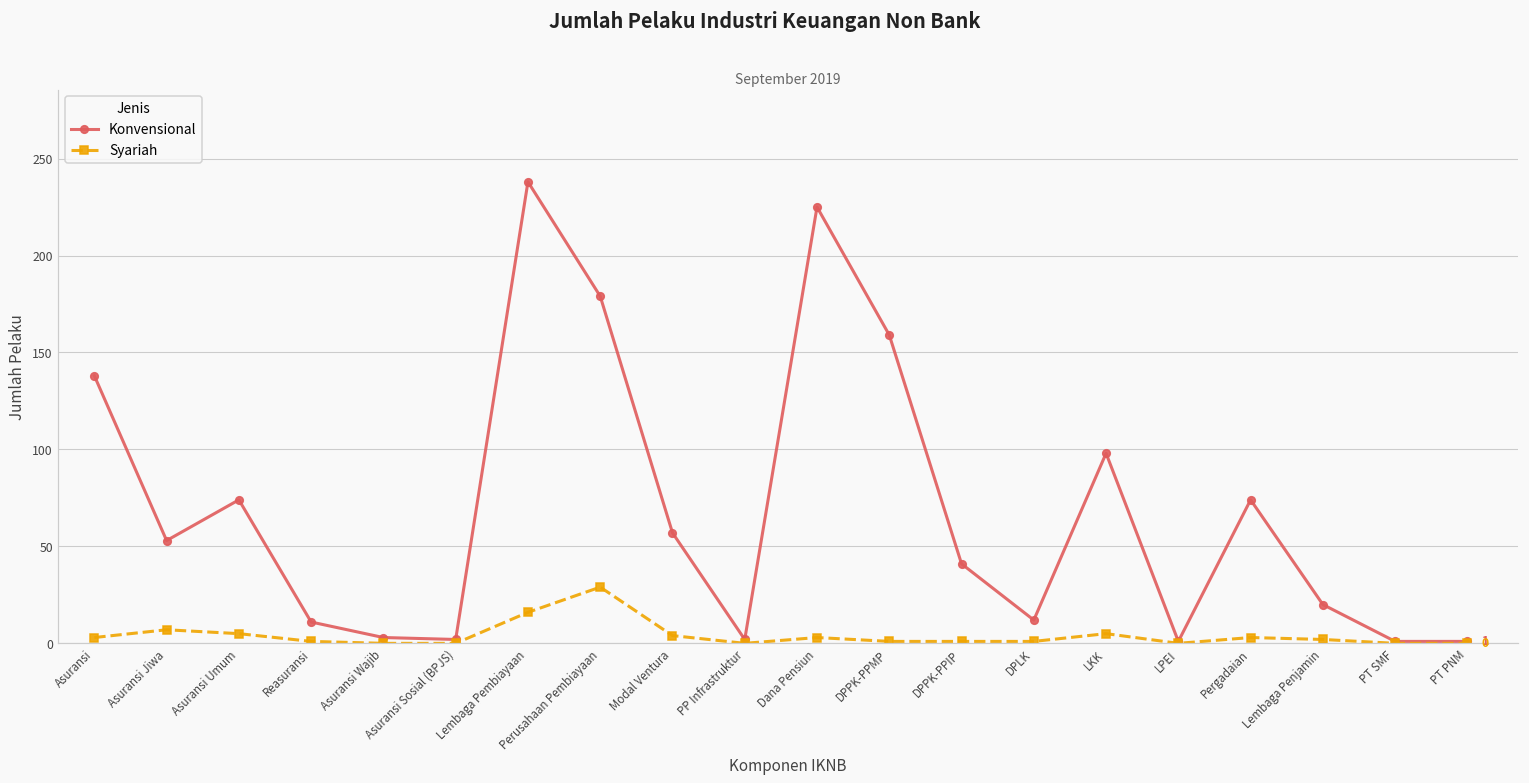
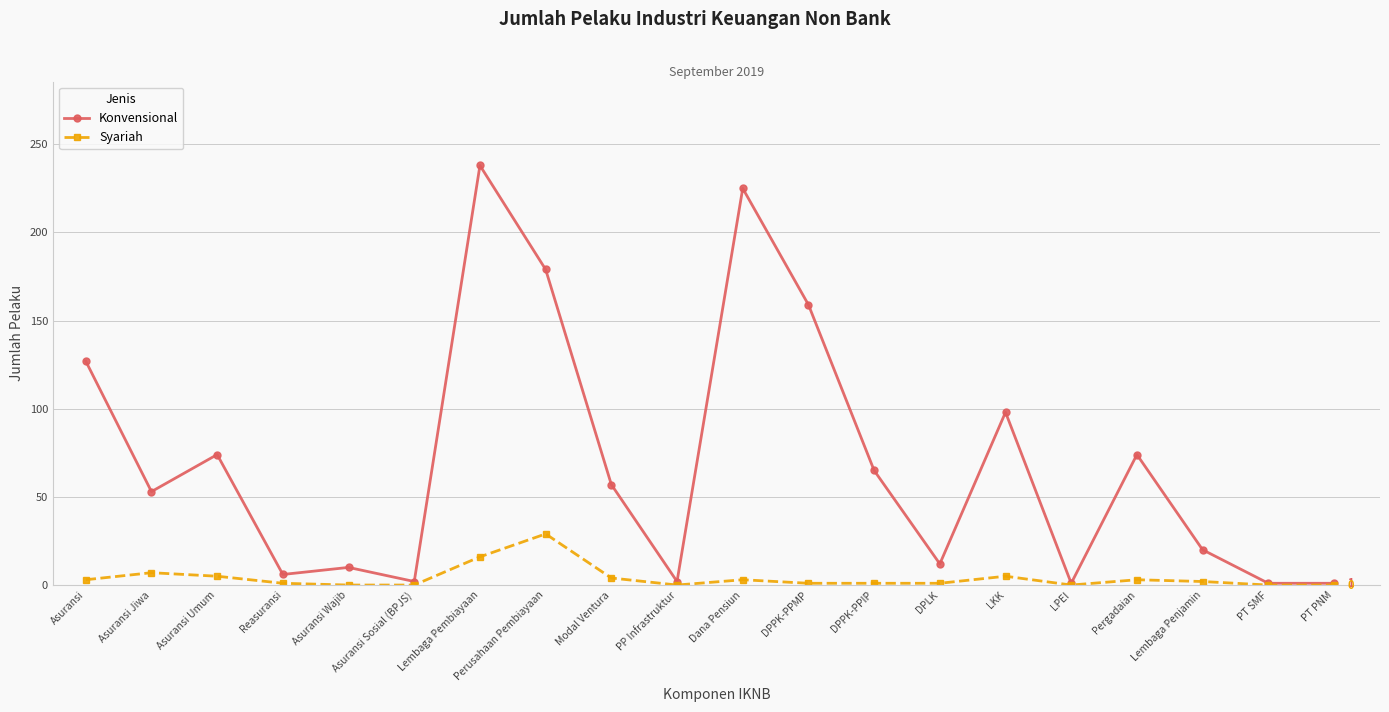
Konvensional, Asuransi: 138 -> 127
Konvensional, Reasuransi: 11 -> 6
Konvensional, Asuransi Wajib: 3 -> 10
Konvensional, DPPK-PPIP: 41 -> 65
